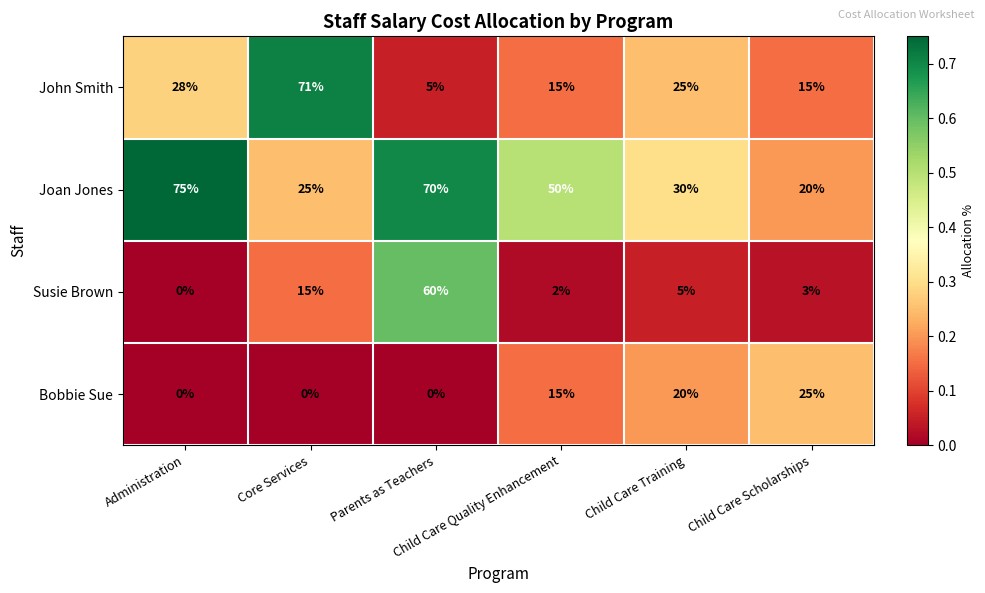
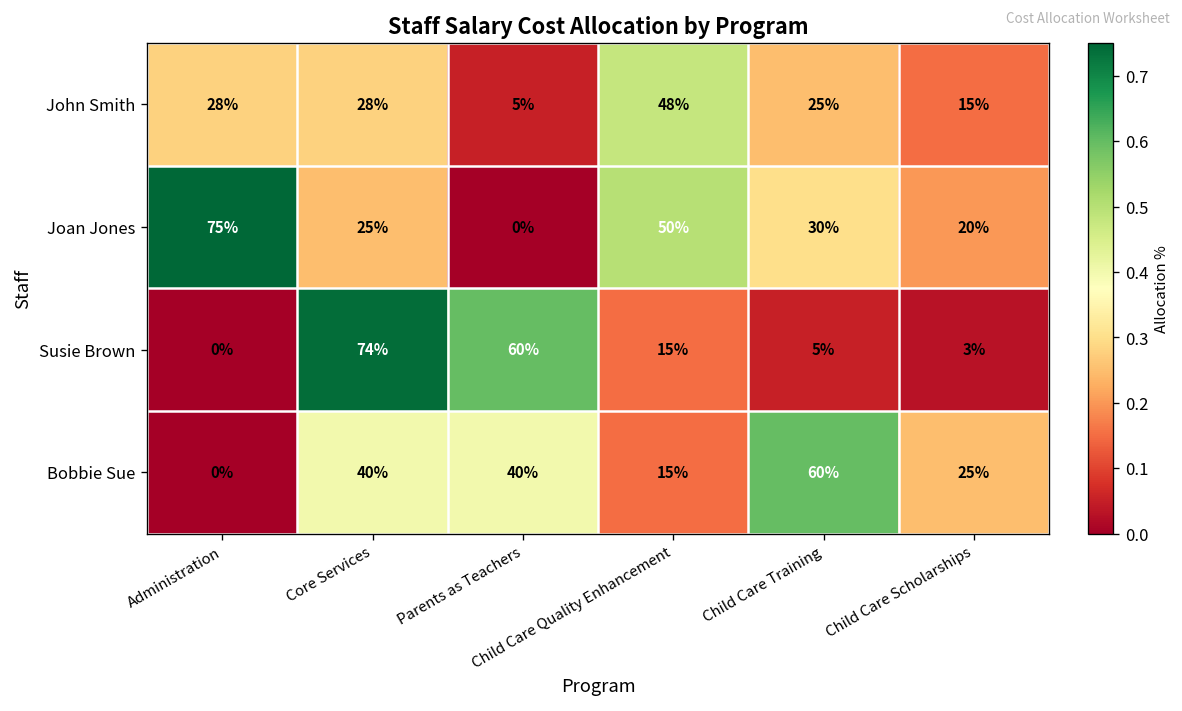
John Smith, Core Services: 71% -> 28%
John Smith, Child Care Quality Enhancement: 15% -> 48%
Joan Jones, Parents as Teachers: 70% -> 0%
Susie Brown, Core Services: 15% -> 74%
Susie Brown, Child Care Quality Enhancement: 2% -> 15%
Bobbie Sue, Core Services: 0% -> 40%
Bobbie Sue, Parents as Teachers: 0% -> 40%
Bobbie Sue, Child Care Training: 20% -> 60%
